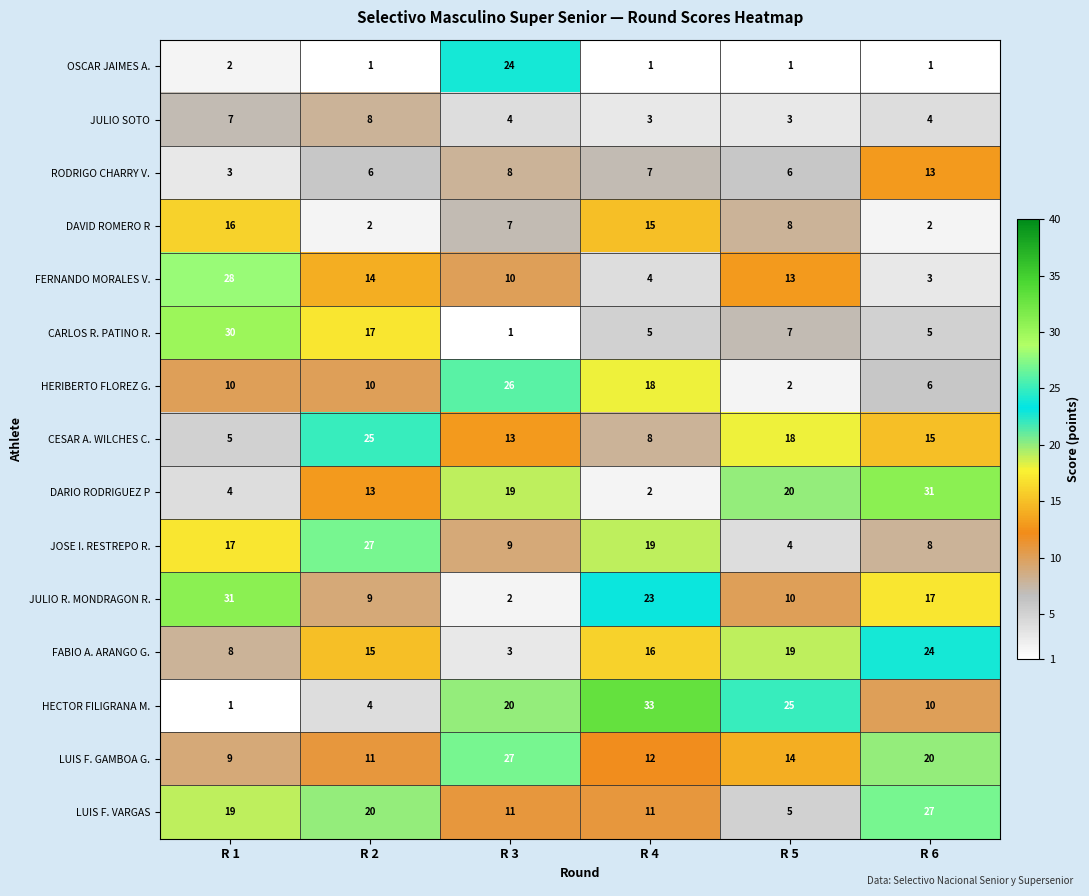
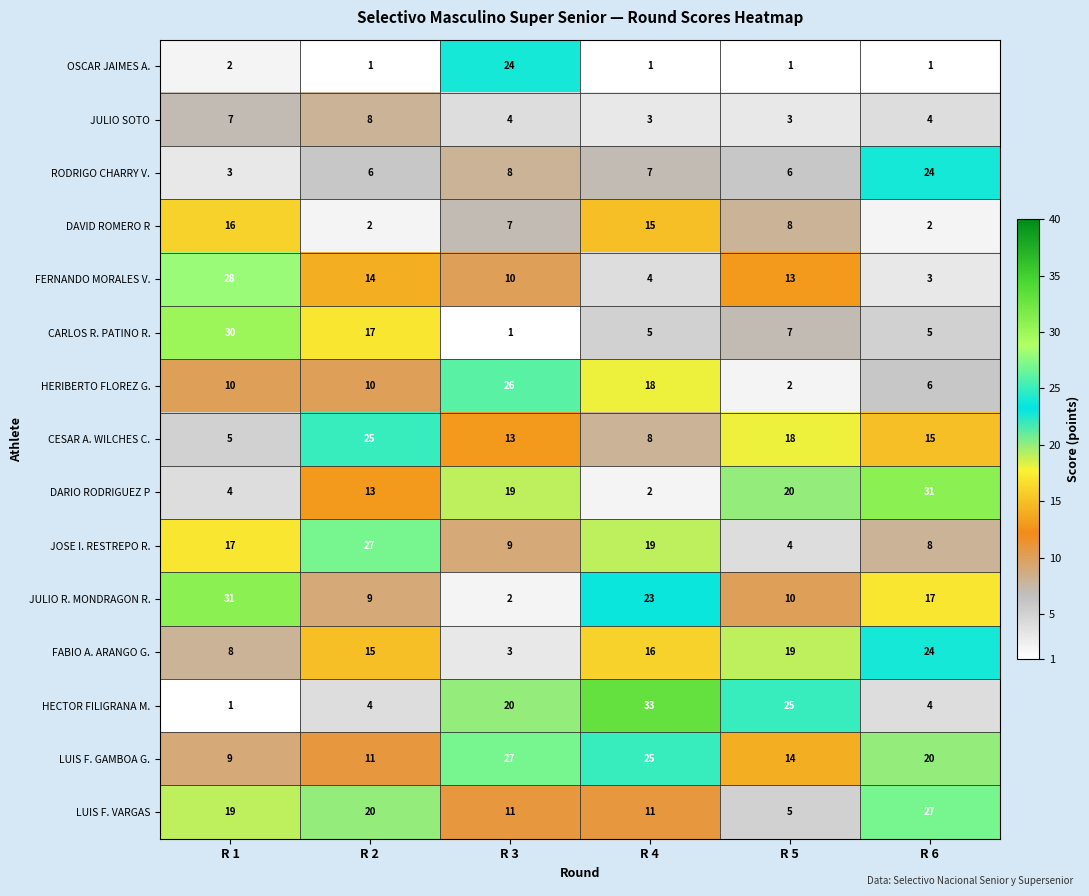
RODRIGO CHARRY V., R 6: 13 -> 24
HECTOR FILIGRANA M., R 6: 10 -> 4
LUIS F. GAMBOA G., R 4: 12 -> 25
